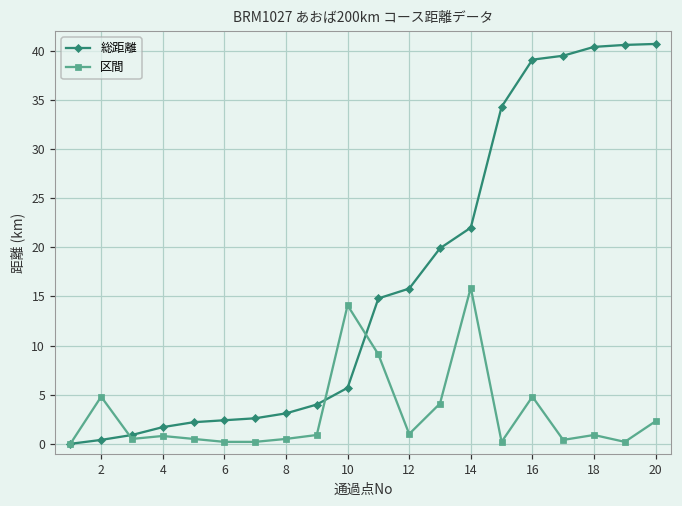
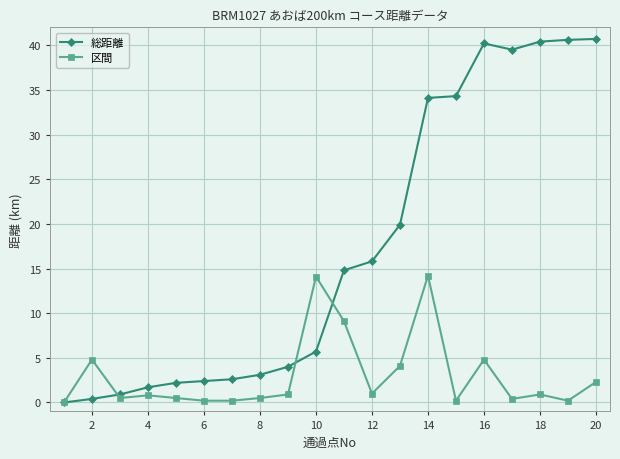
総距離, 14: 22 -> 34
区間, 14: 16 -> 14
総距離, 16: 39 -> 40
